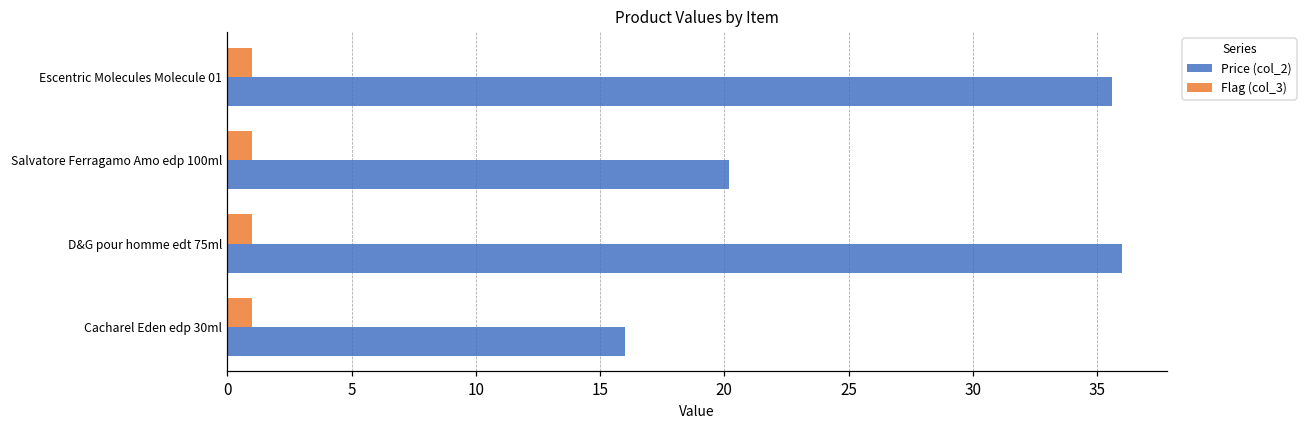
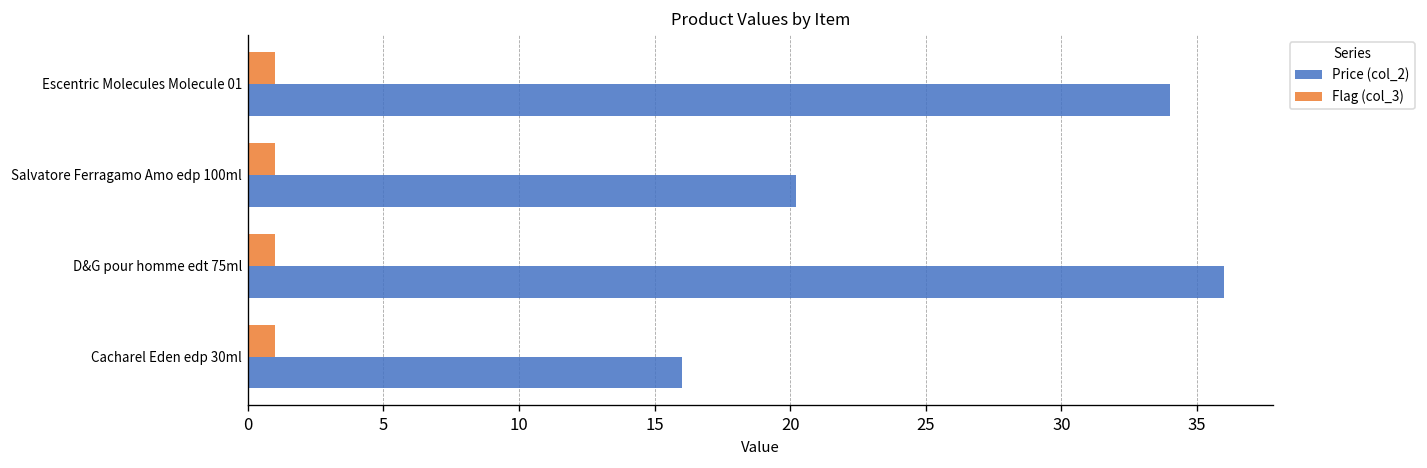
Price (col_2), Escentric Molecules Molecule 01: 35.6 -> 34.0
